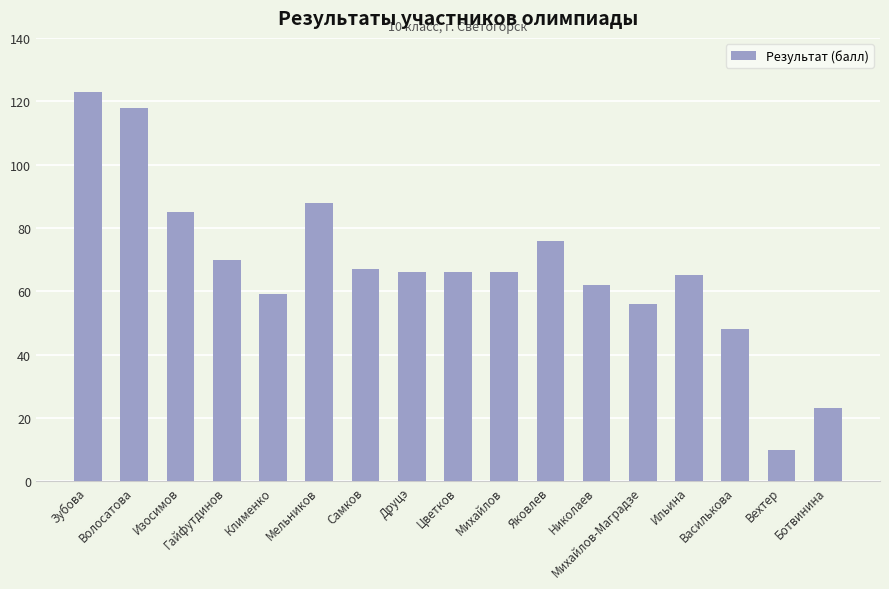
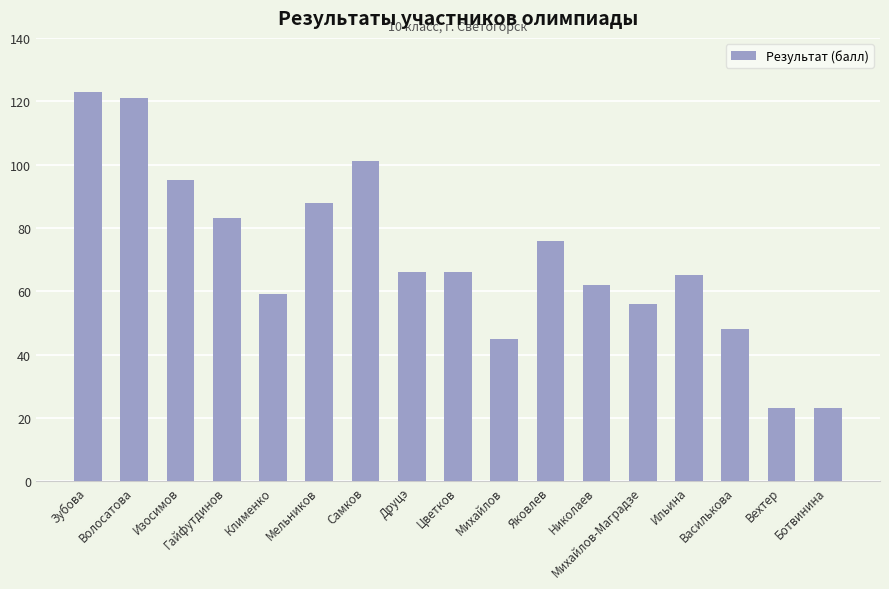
Волосатова: 118 -> 121
Изосимов: 85 -> 95
Гайфутдинов: 70 -> 83
Самков: 67 -> 101
Михайлов: 66 -> 45
Вехтер: 10 -> 23
